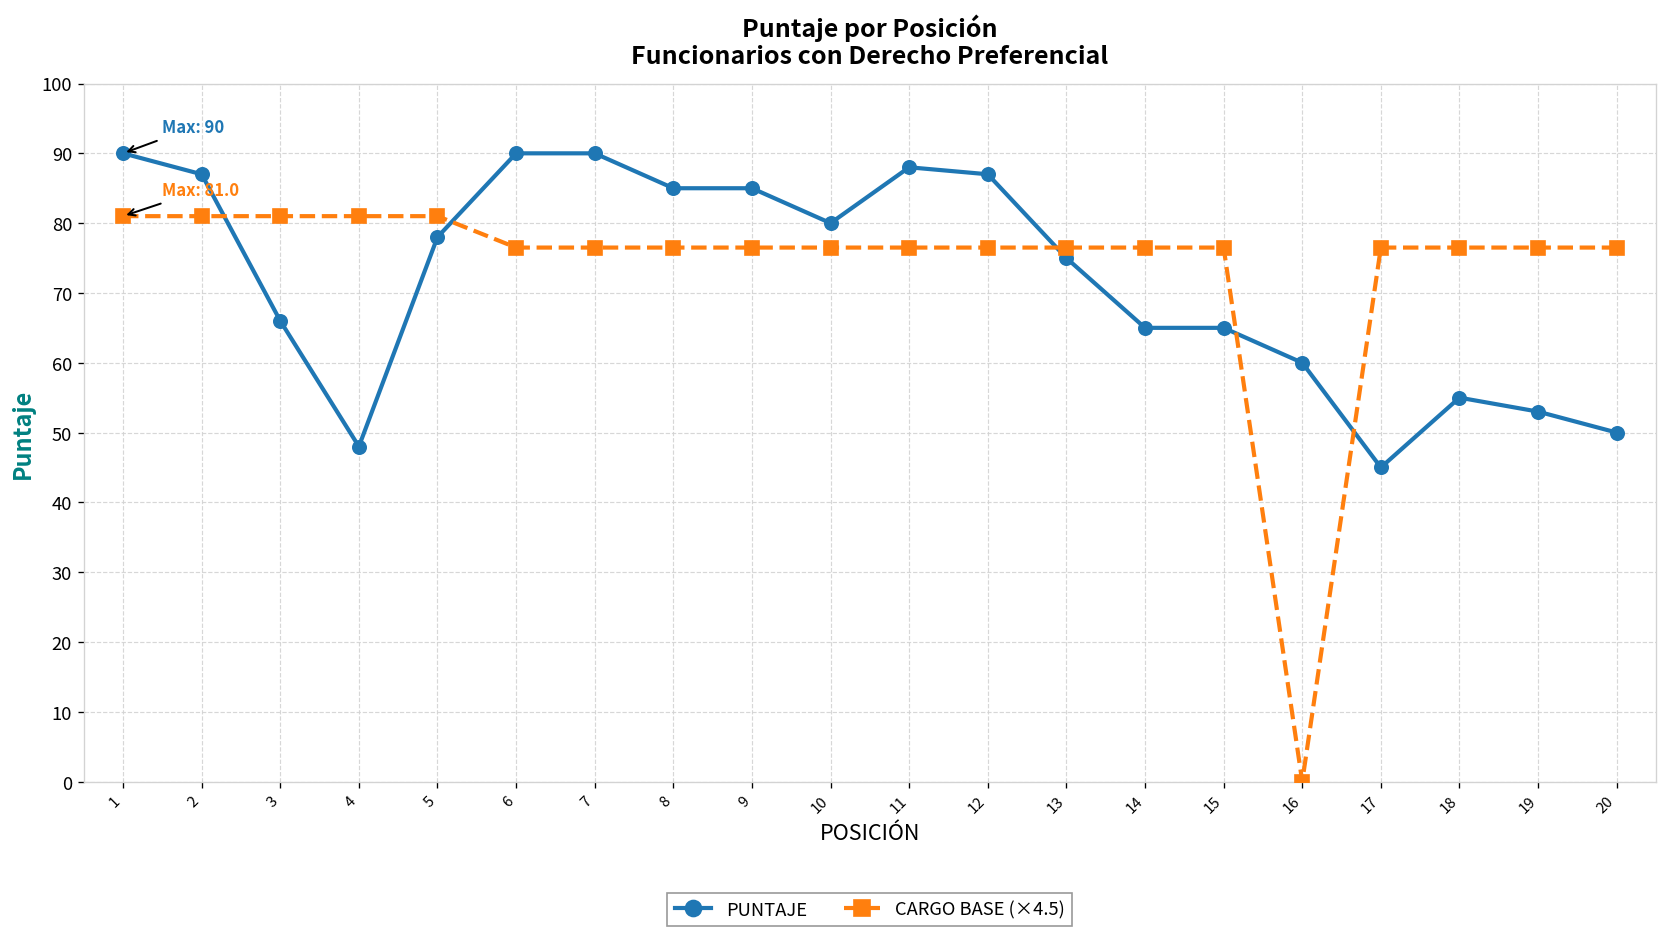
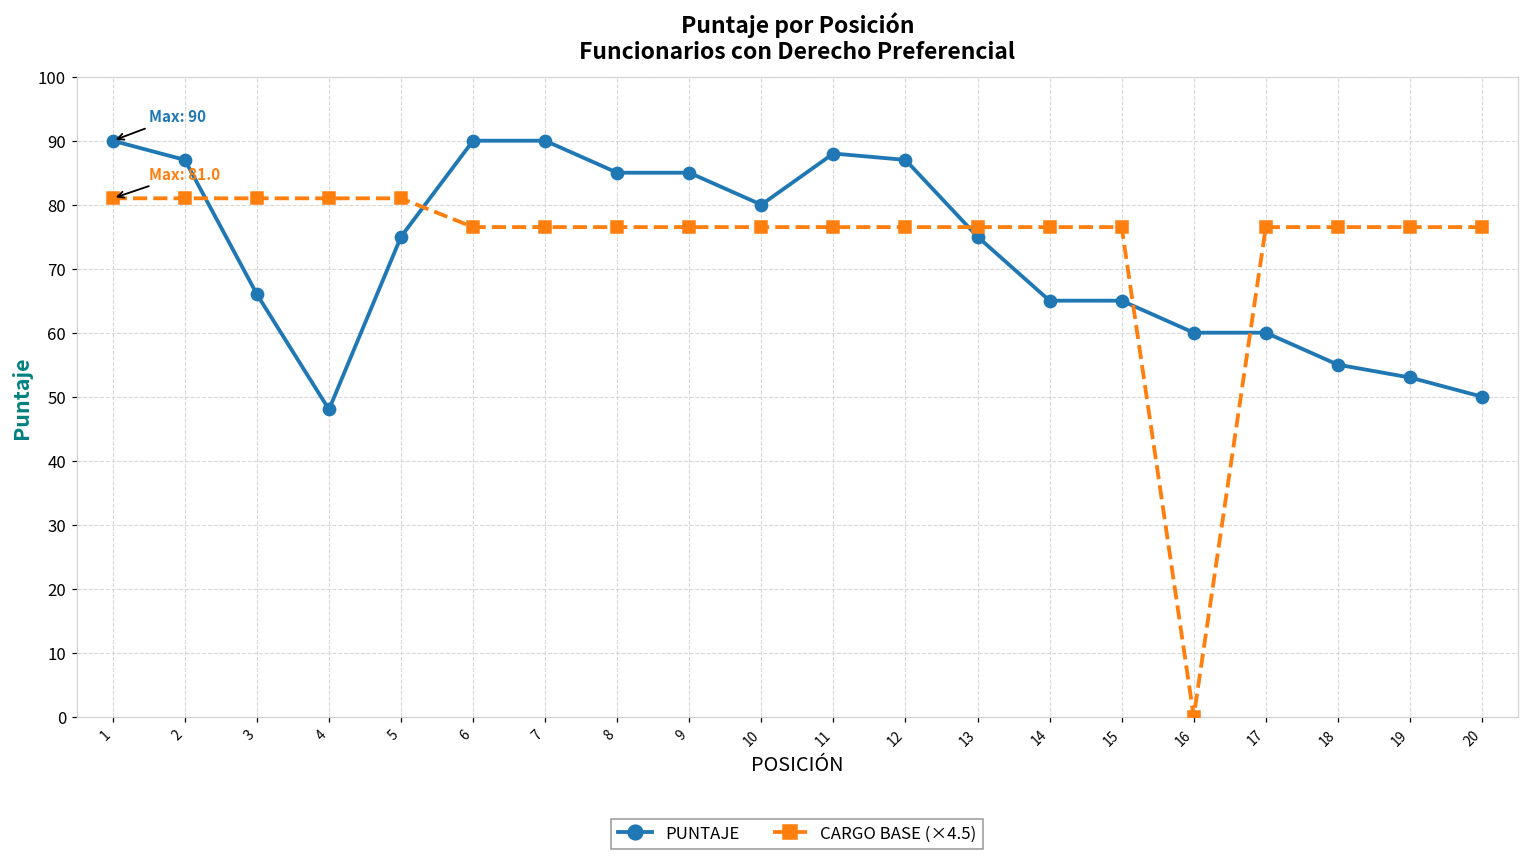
PUNTAJE, 5: 78 -> 75
PUNTAJE, 17: 45 -> 60
